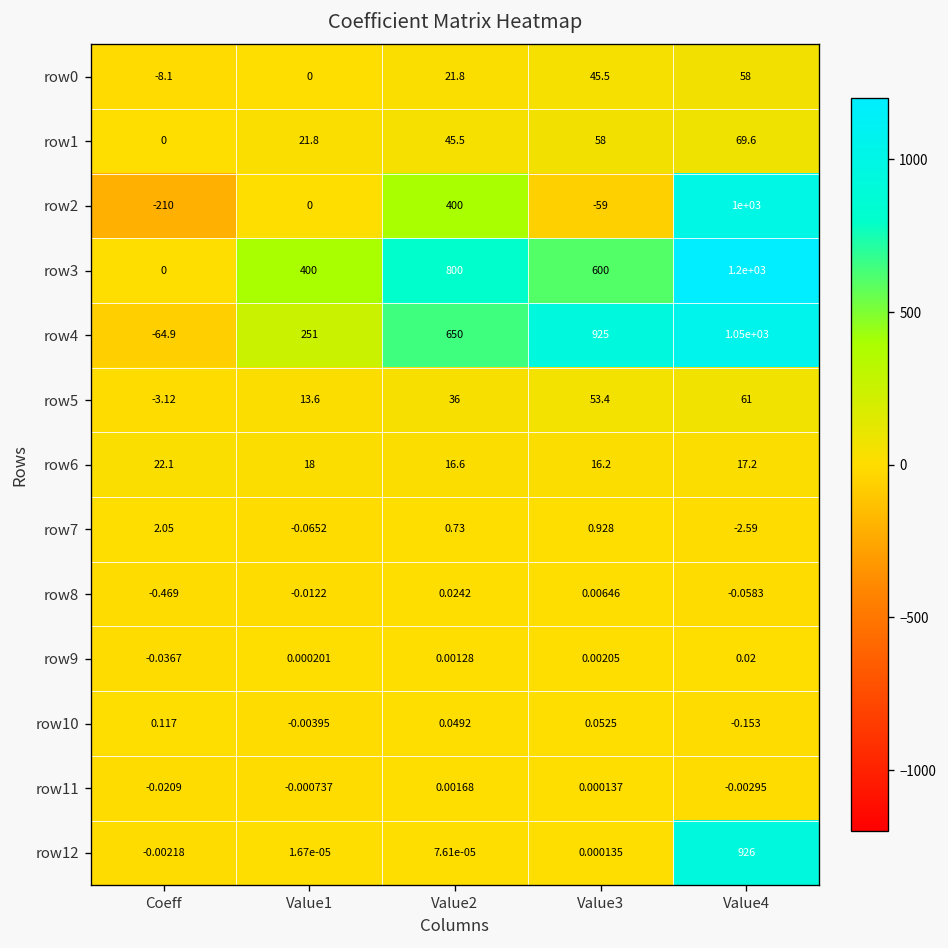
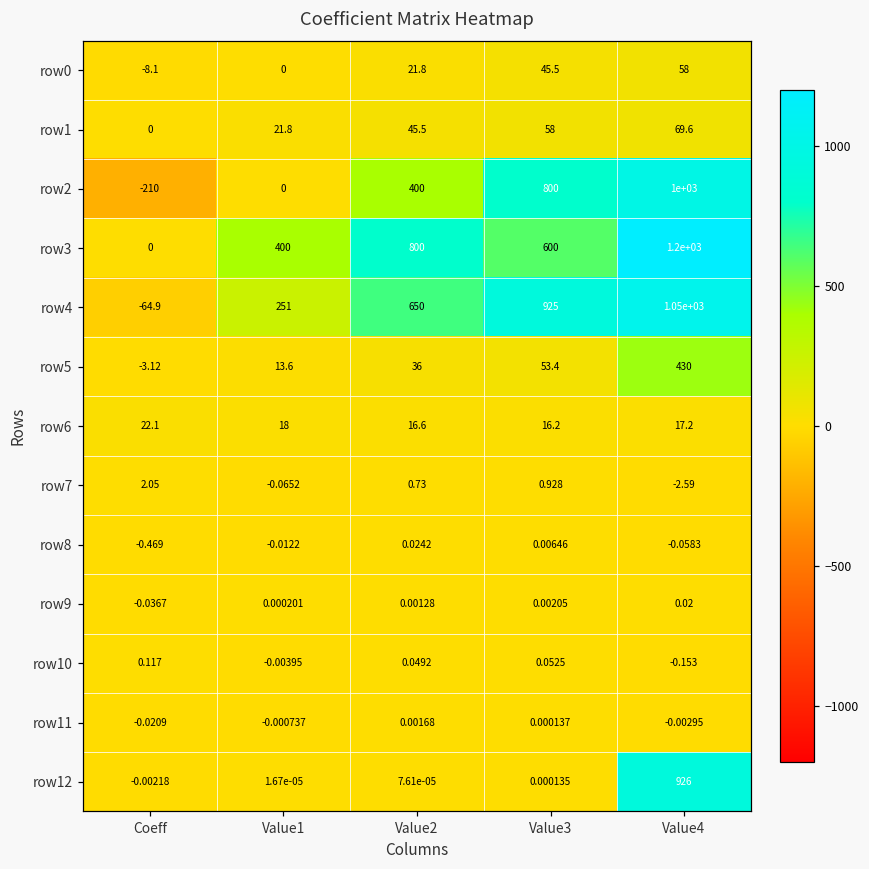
row2, Value3: -59 -> 800
row5, Value4: 61 -> 430
